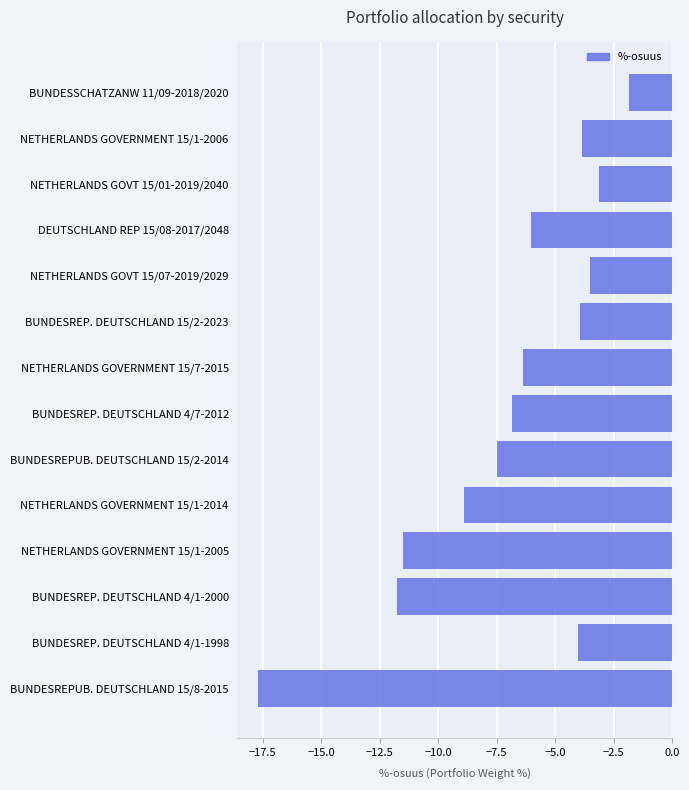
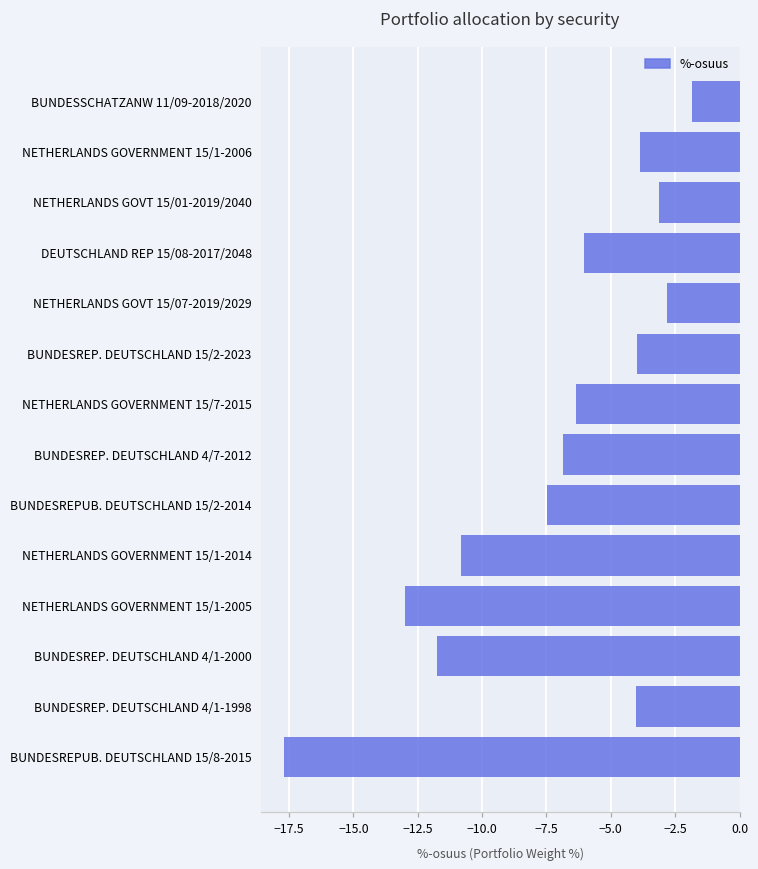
NETHERLANDS GOVT 15/07-2019/2029: -3.5 -> -2.8
NETHERLANDS GOVERNMENT 15/1-2014: -8.9 -> -10.8
NETHERLANDS GOVERNMENT 15/1-2005: -11.5 -> -13.0
